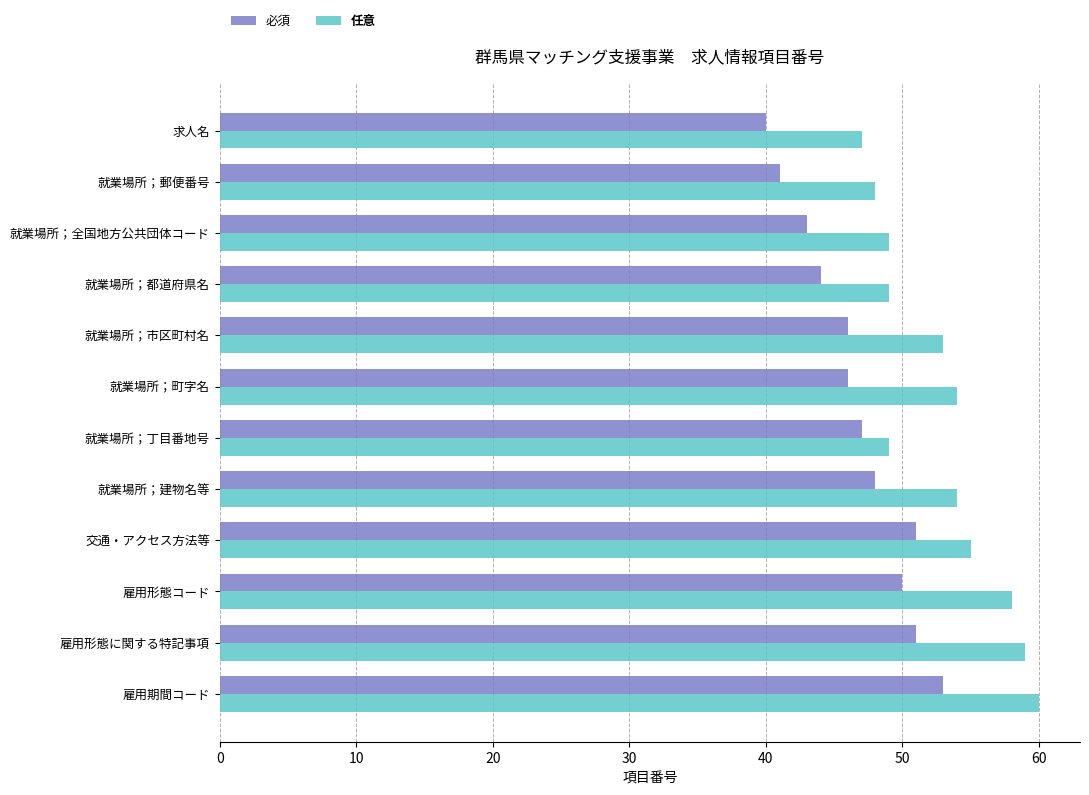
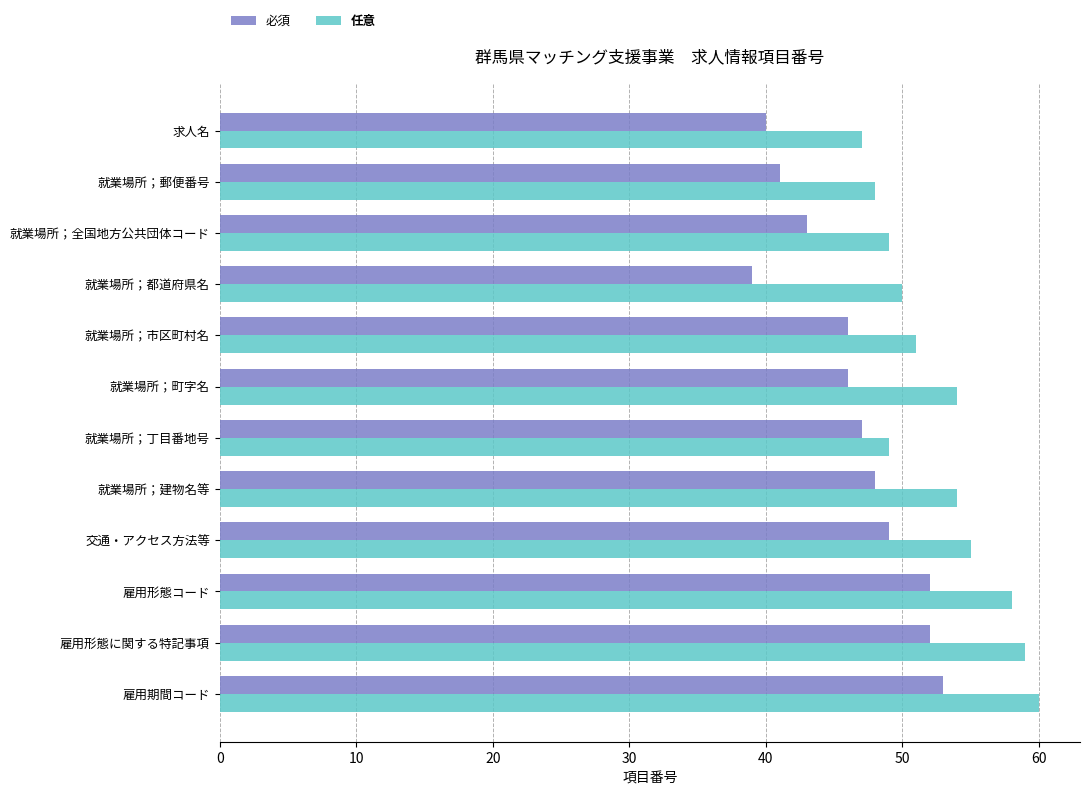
必須, 就業場所；都道府県名: 44 -> 39
任意, 就業場所；都道府県名: 49 -> 50
任意, 就業場所；市区町村名: 53 -> 51
必須, 交通・アクセス方法等: 51 -> 49
必須, 雇用形態コード: 50 -> 52
必須, 雇用形態に関する特記事項: 51 -> 52
